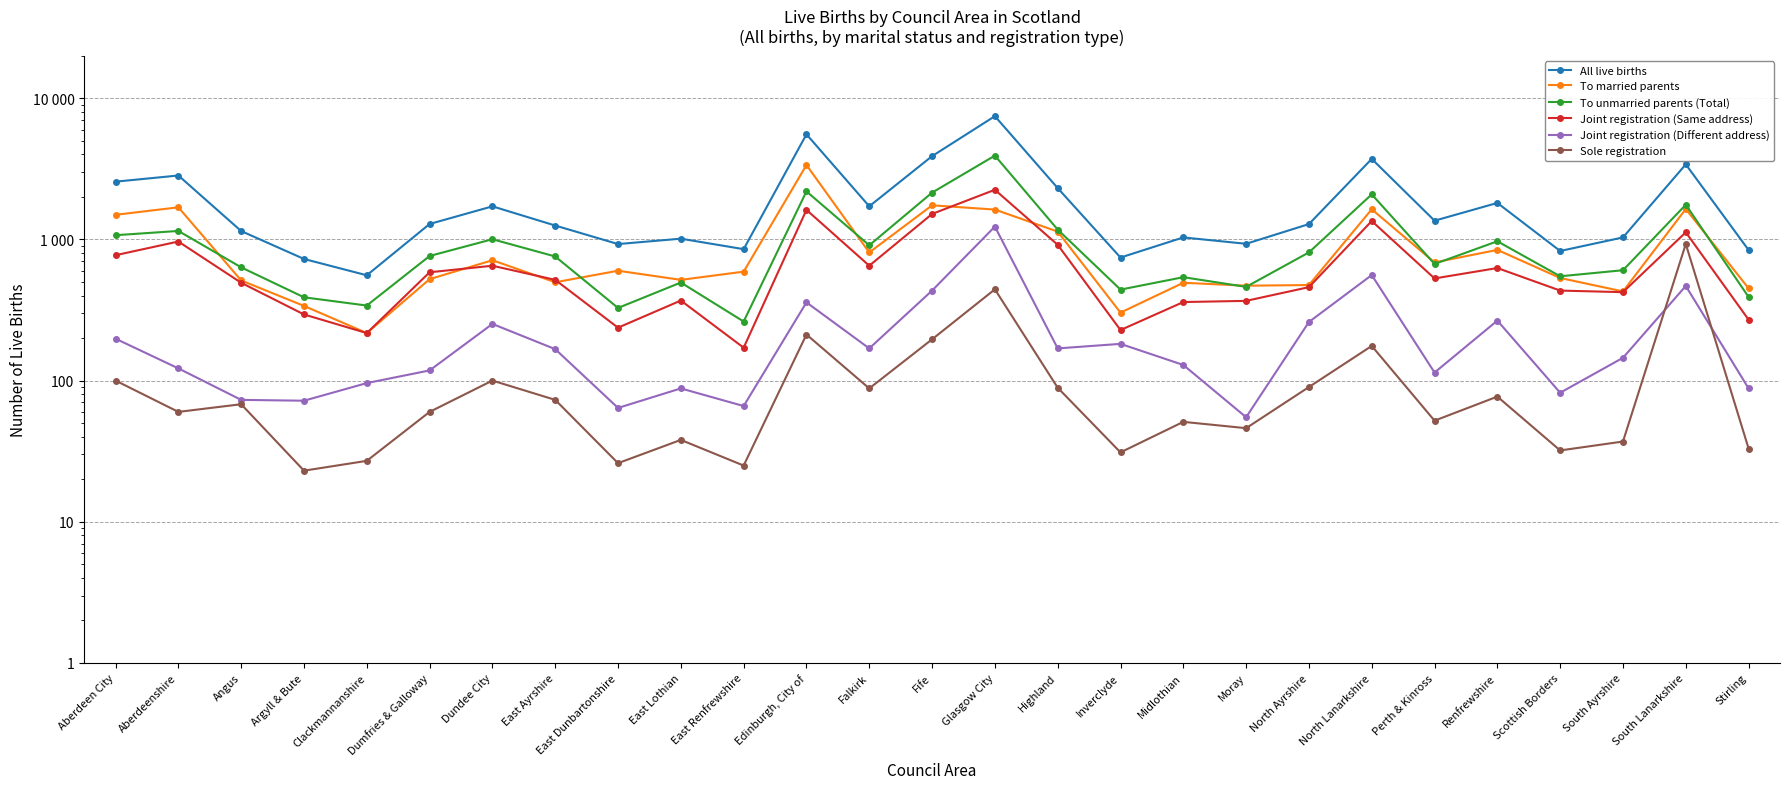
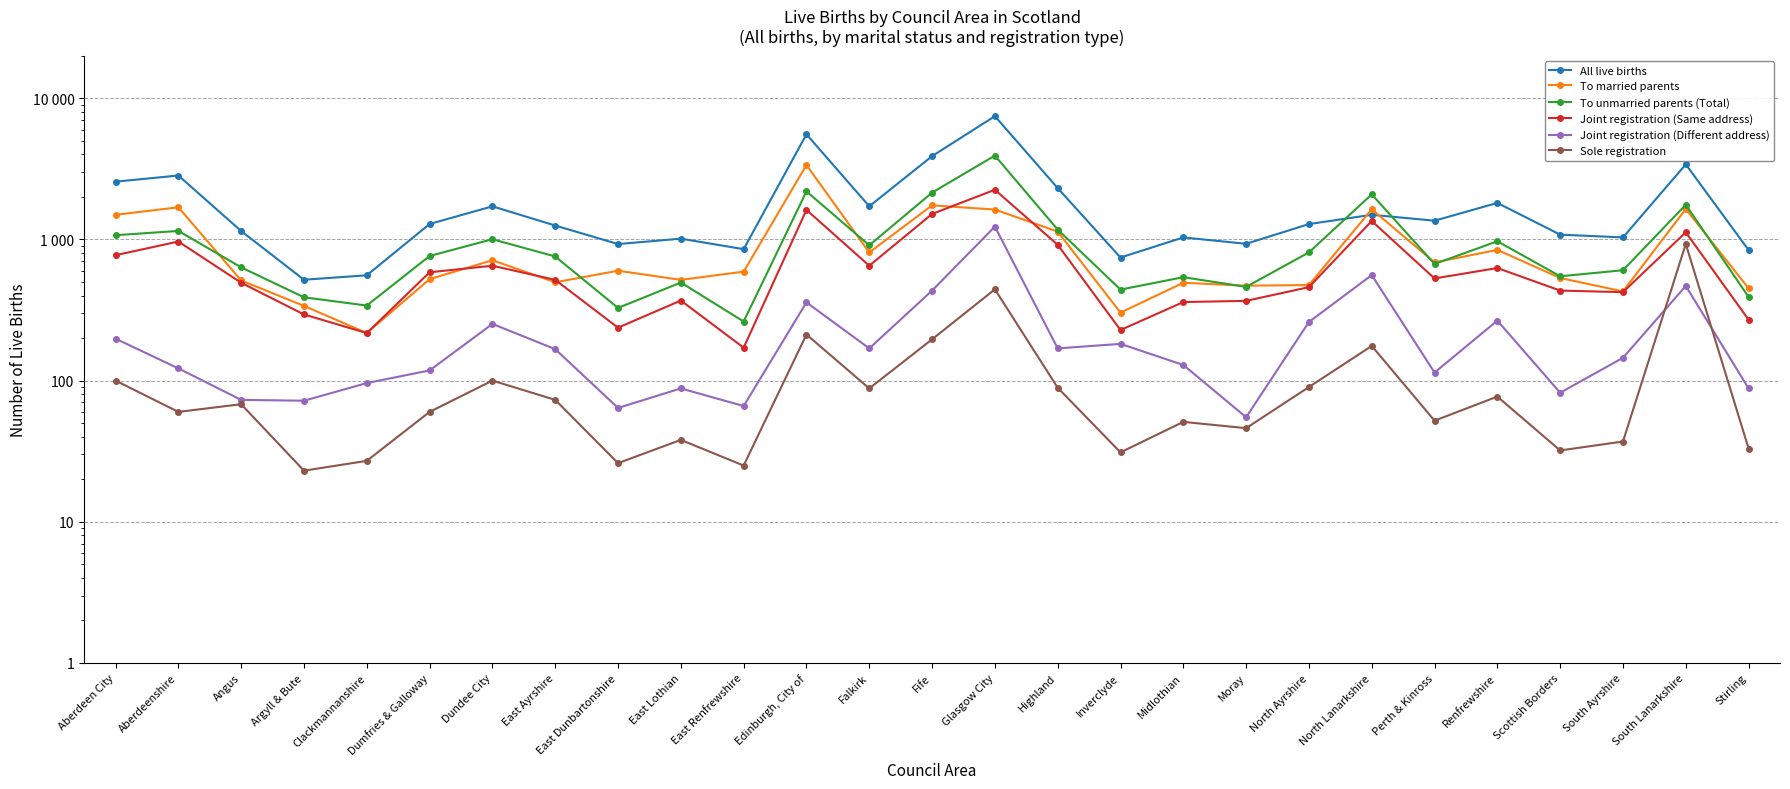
All live births, Argyll & Bute: 700 -> 520
All live births, North Lanarkshire: 3700 -> 1500
All live births, Scottish Borders: 800 -> 1100
